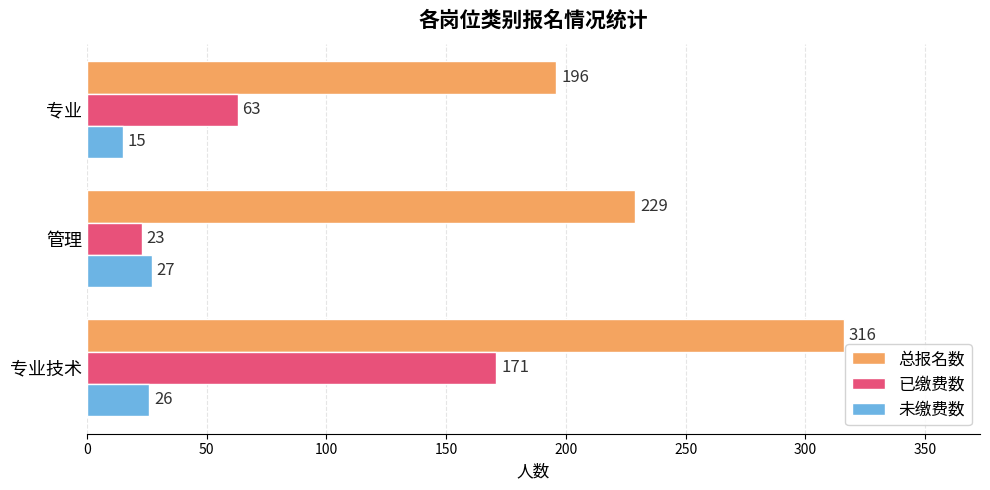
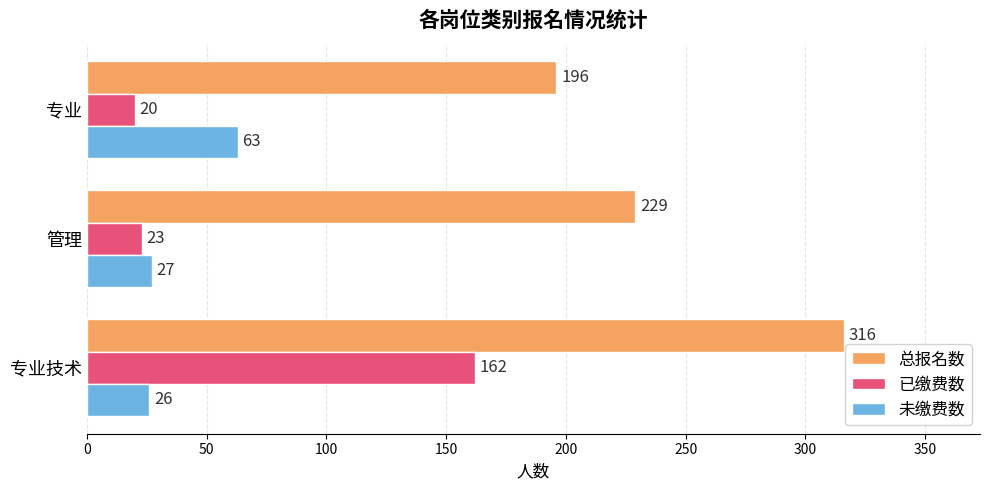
已缴费数, 专业: 63 -> 20
未缴费数, 专业: 15 -> 63
已缴费数, 专业技术: 171 -> 162
